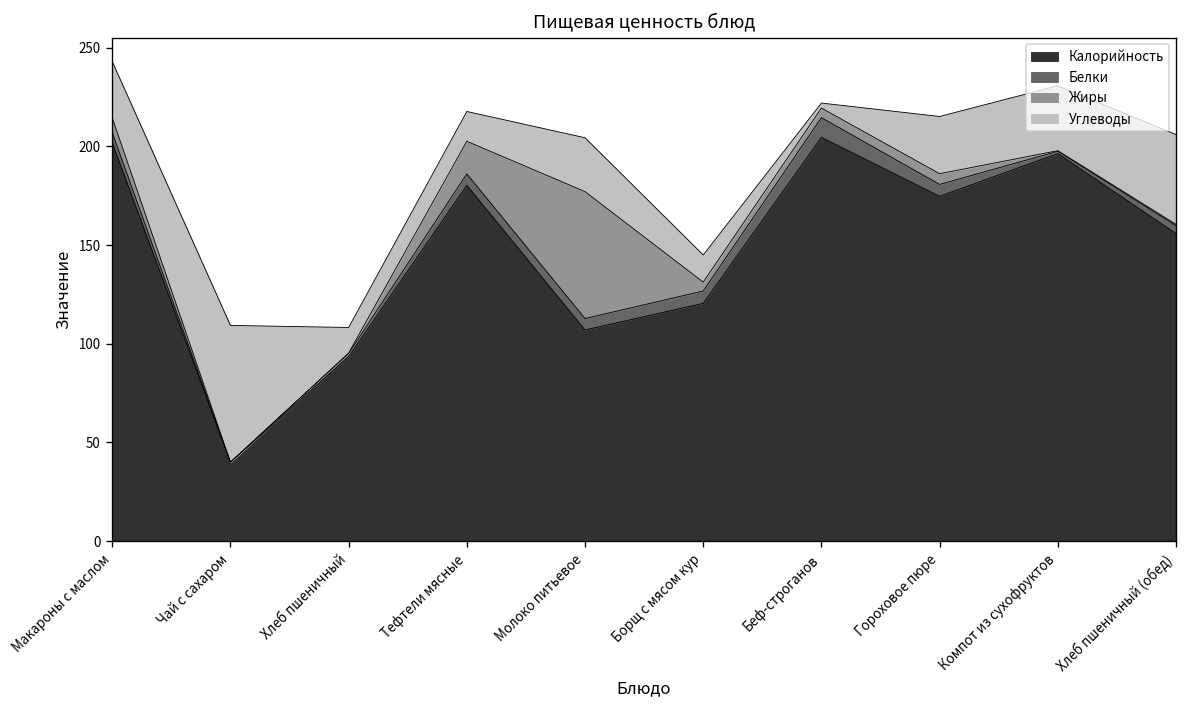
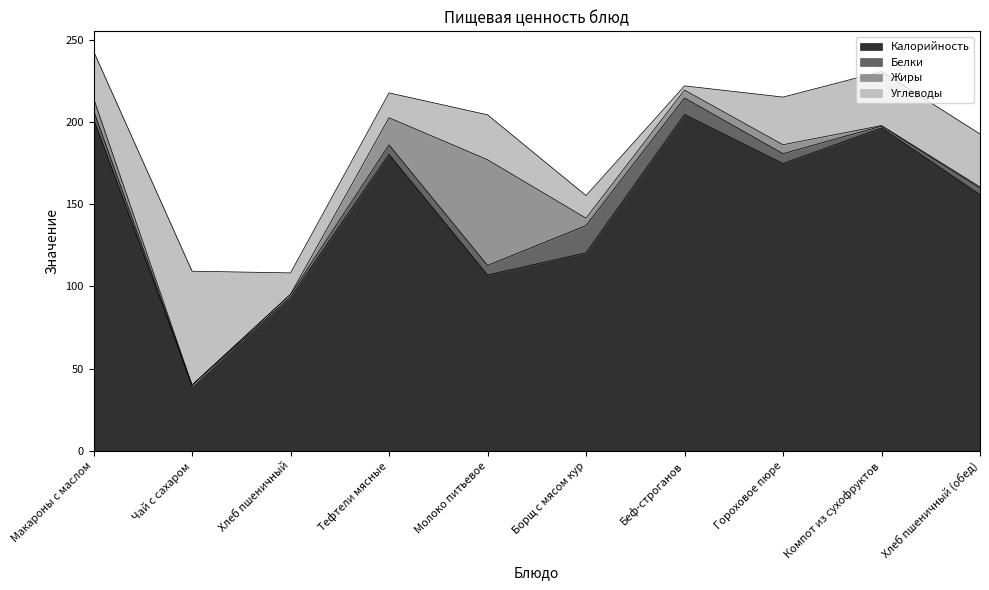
Белки, Борщ с мясом кур: 6 -> 17
Углеводы, Хлеб пшеничный (обед): 46 -> 32
